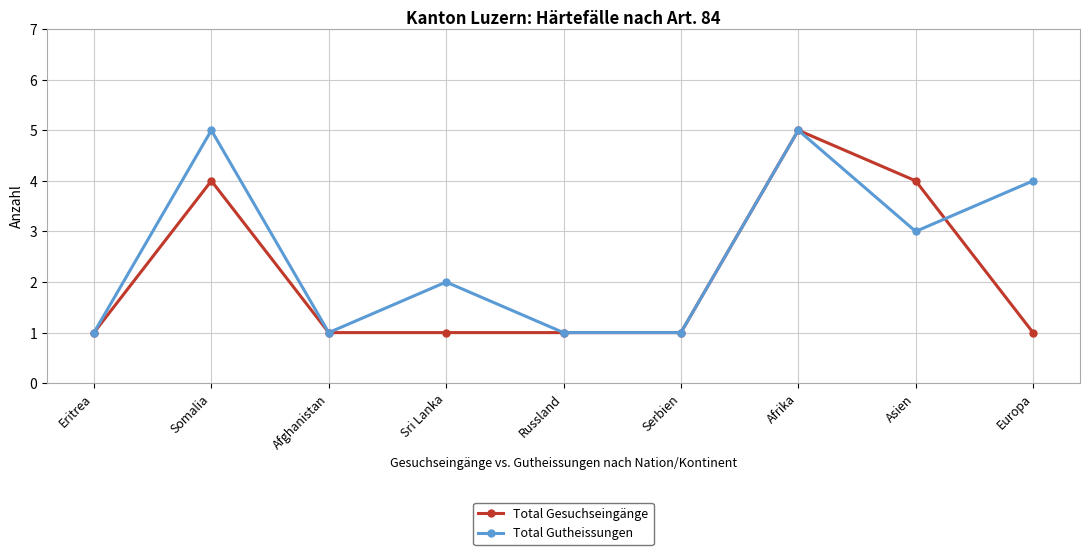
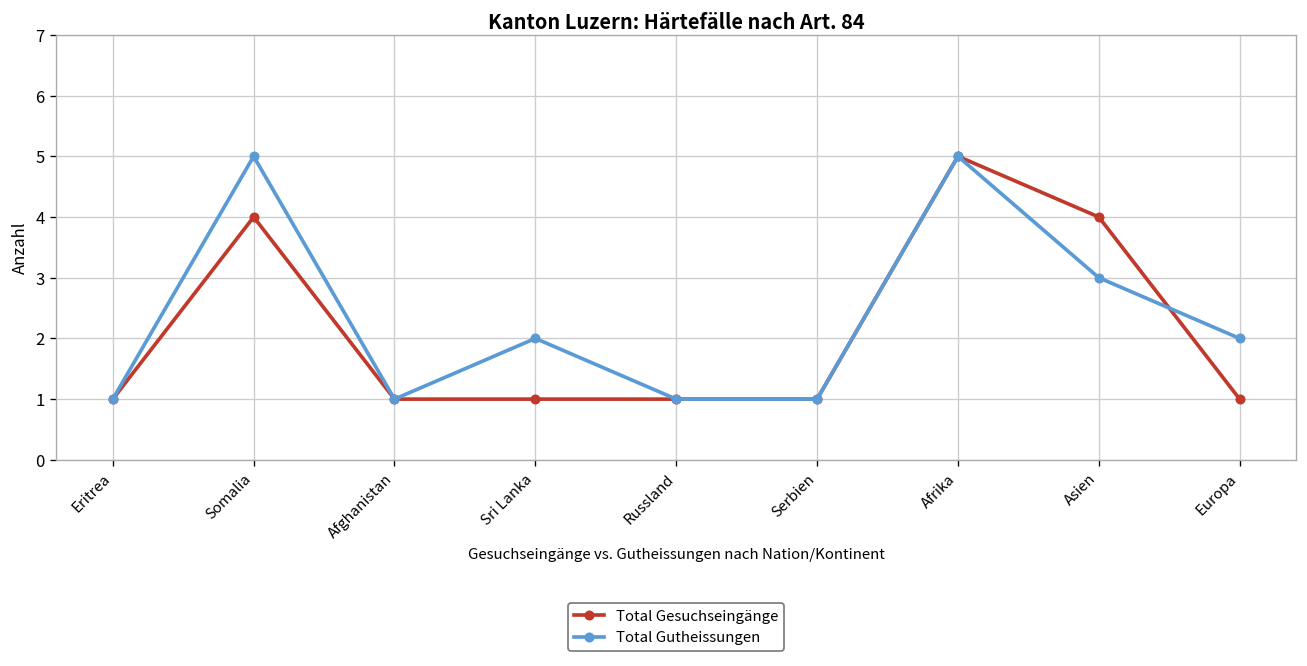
Total Gutheissungen, Europa: 4 -> 2
